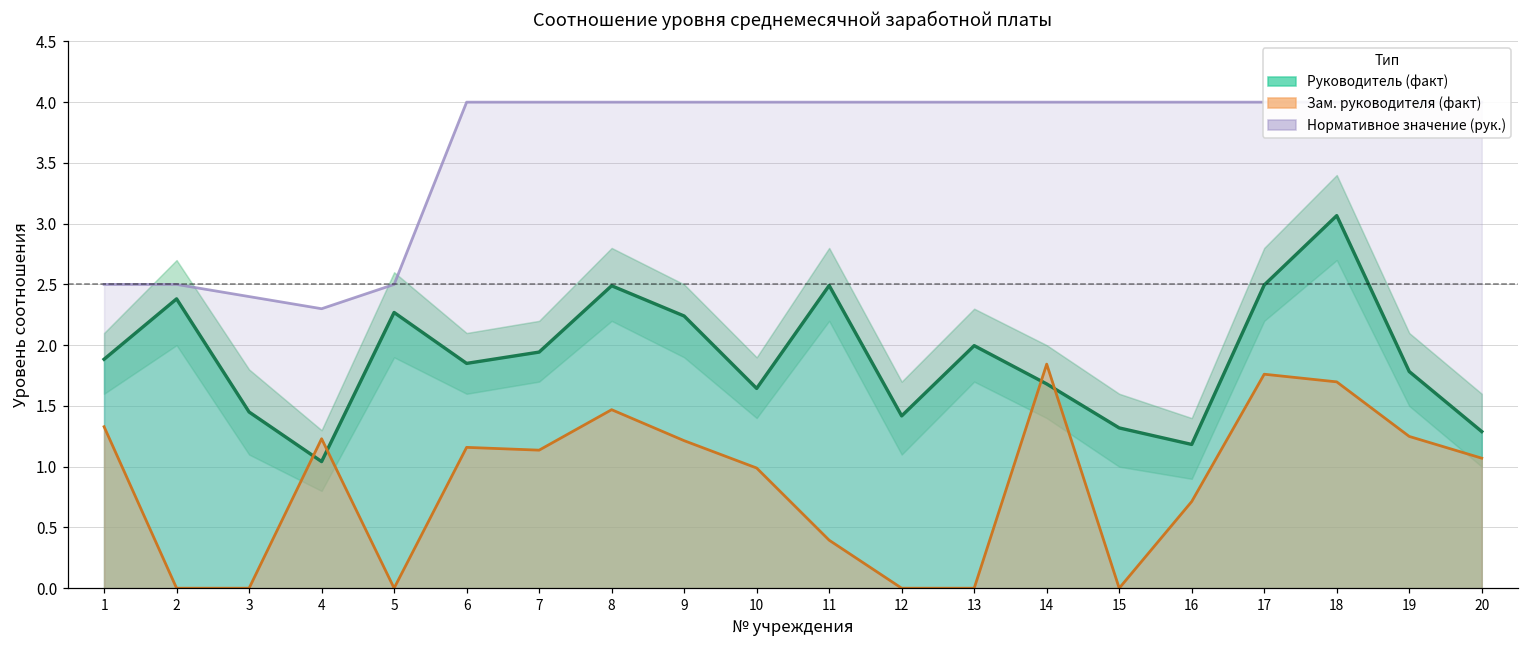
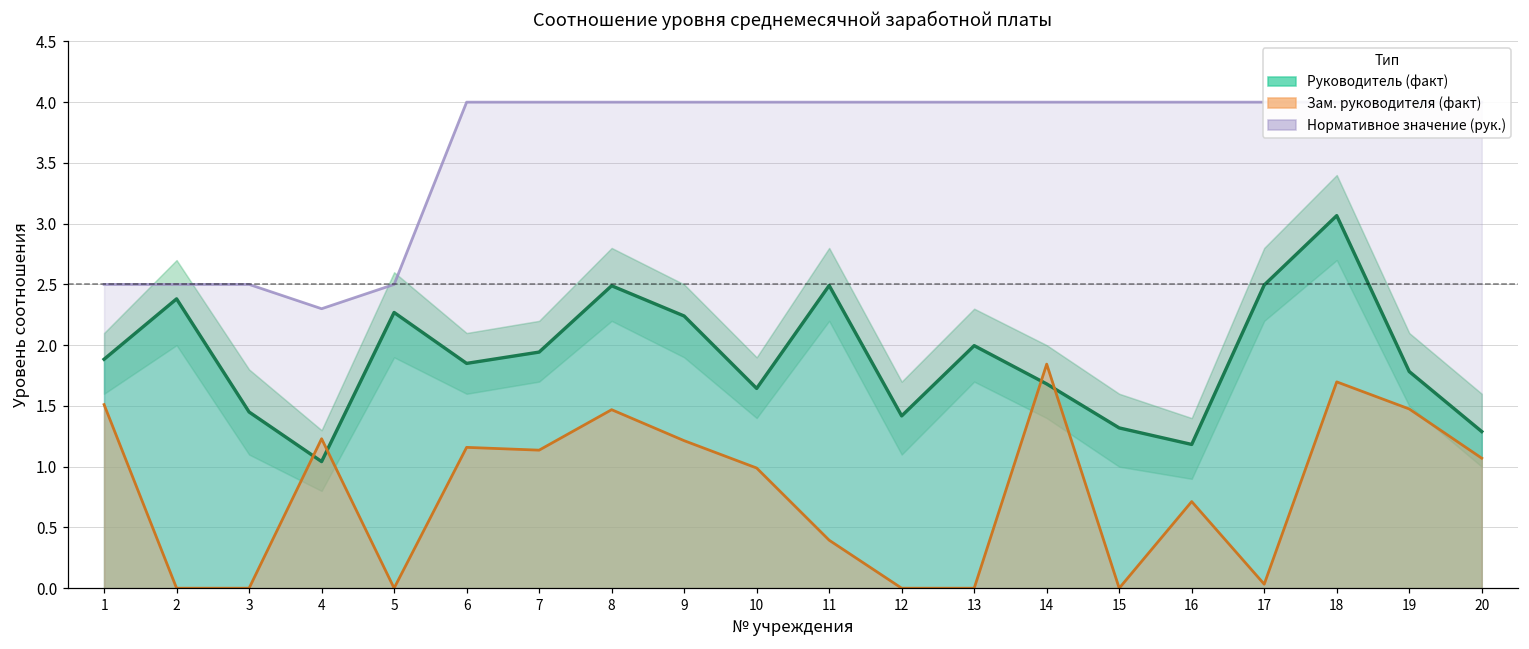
Зам. руководителя (факт), 1: 1.33 -> 1.51
Нормативное значение (рук.), 3: 2.4 -> 2.5
Зам. руководителя (факт), 17: 1.76 -> 0.03
Зам. руководителя (факт), 19: 1.25 -> 1.48
